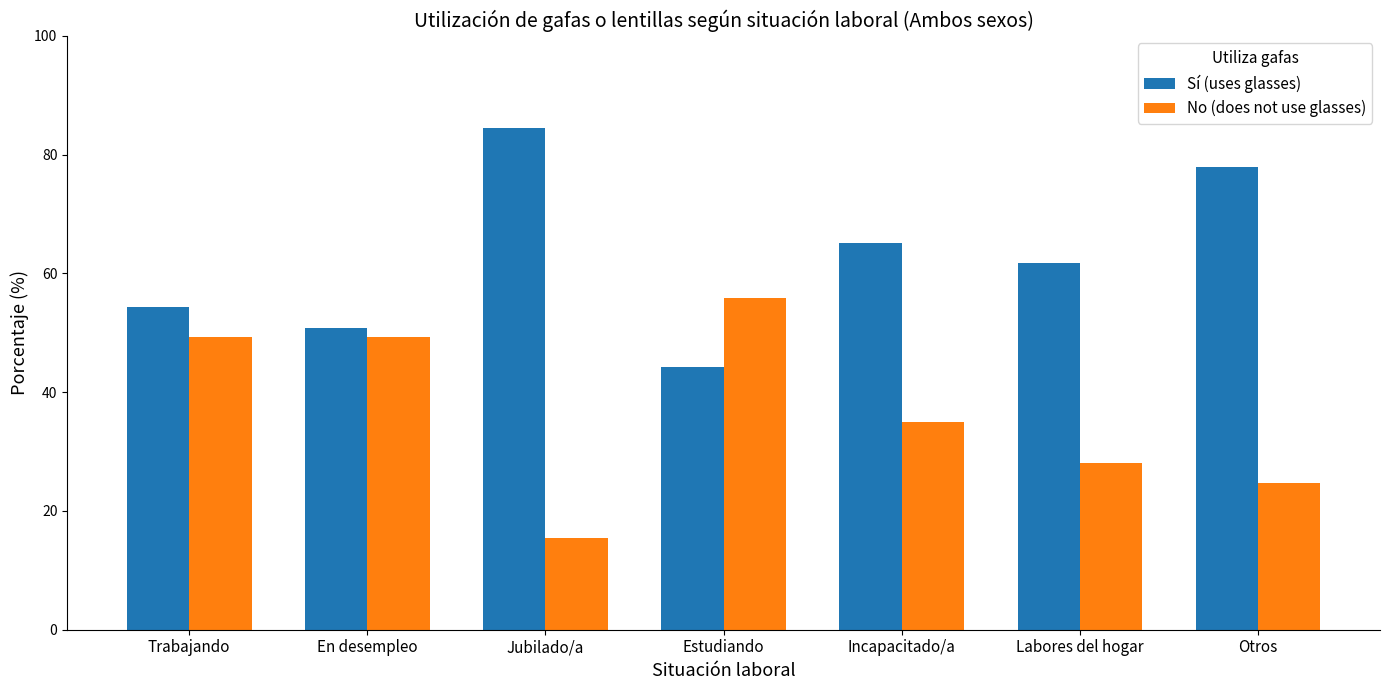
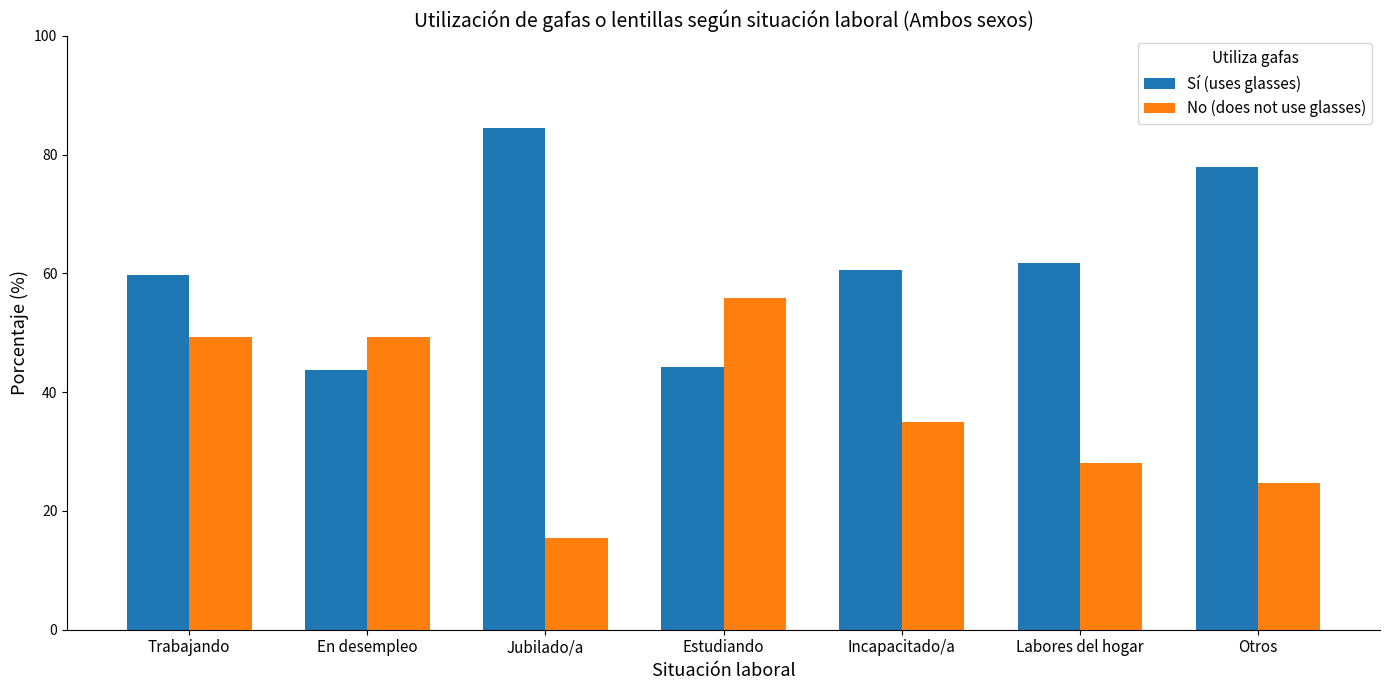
Sí (uses glasses), Trabajando: 54 -> 60
Sí (uses glasses), En desempleo: 51 -> 44
Sí (uses glasses), Incapacitado/a: 65 -> 60
